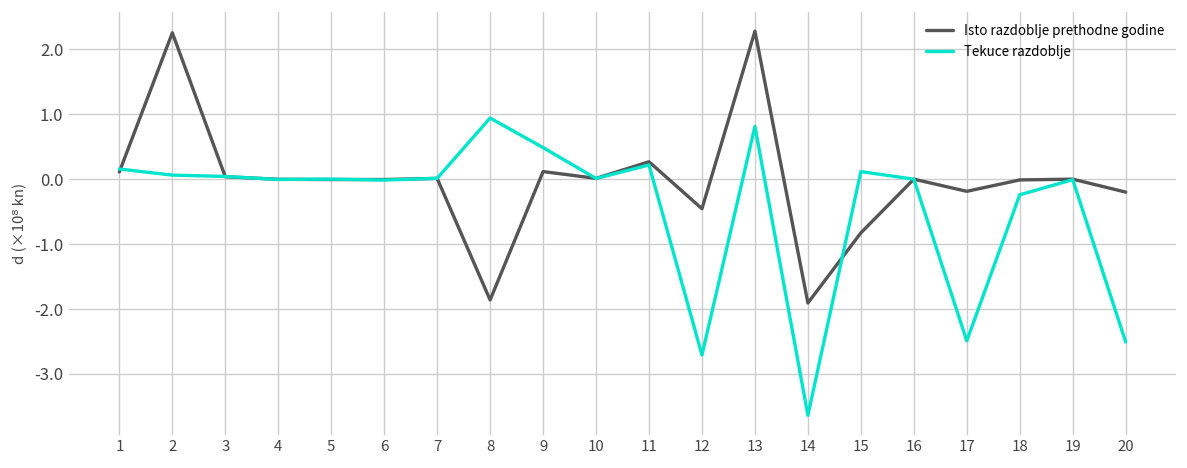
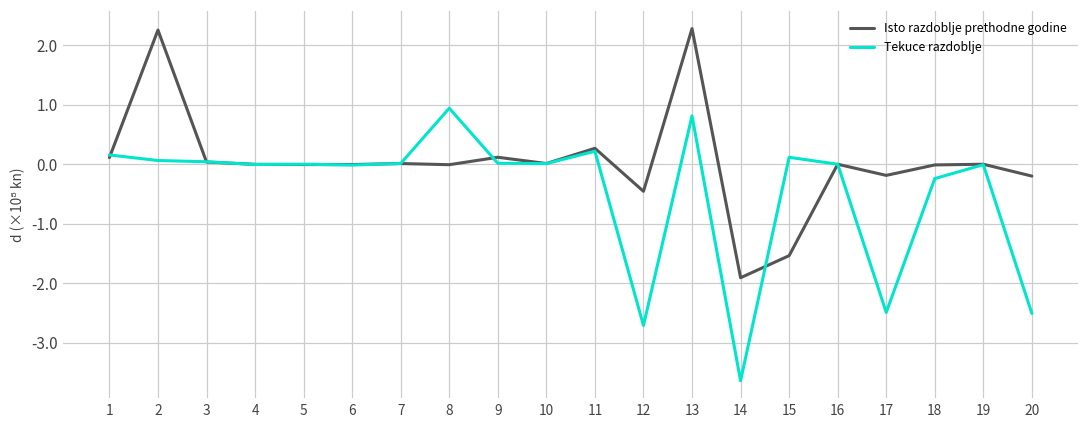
Isto razdoblje prethodne godine, 8: -1.9 -> 0.0
Tekuce razdoblje, 9: 0.5 -> 0.0
Isto razdoblje prethodne godine, 15: -0.8 -> -1.5
